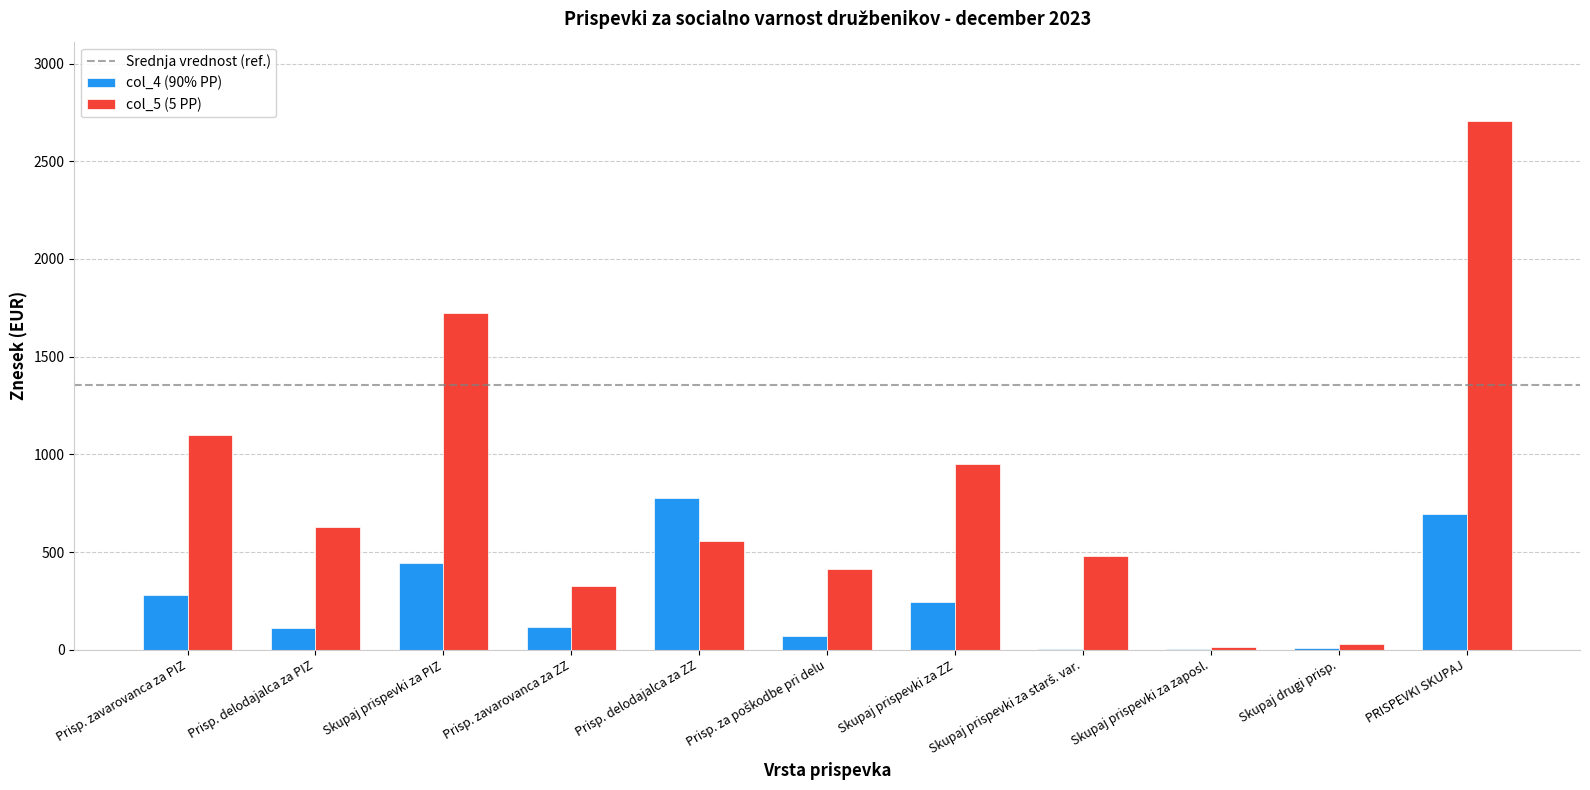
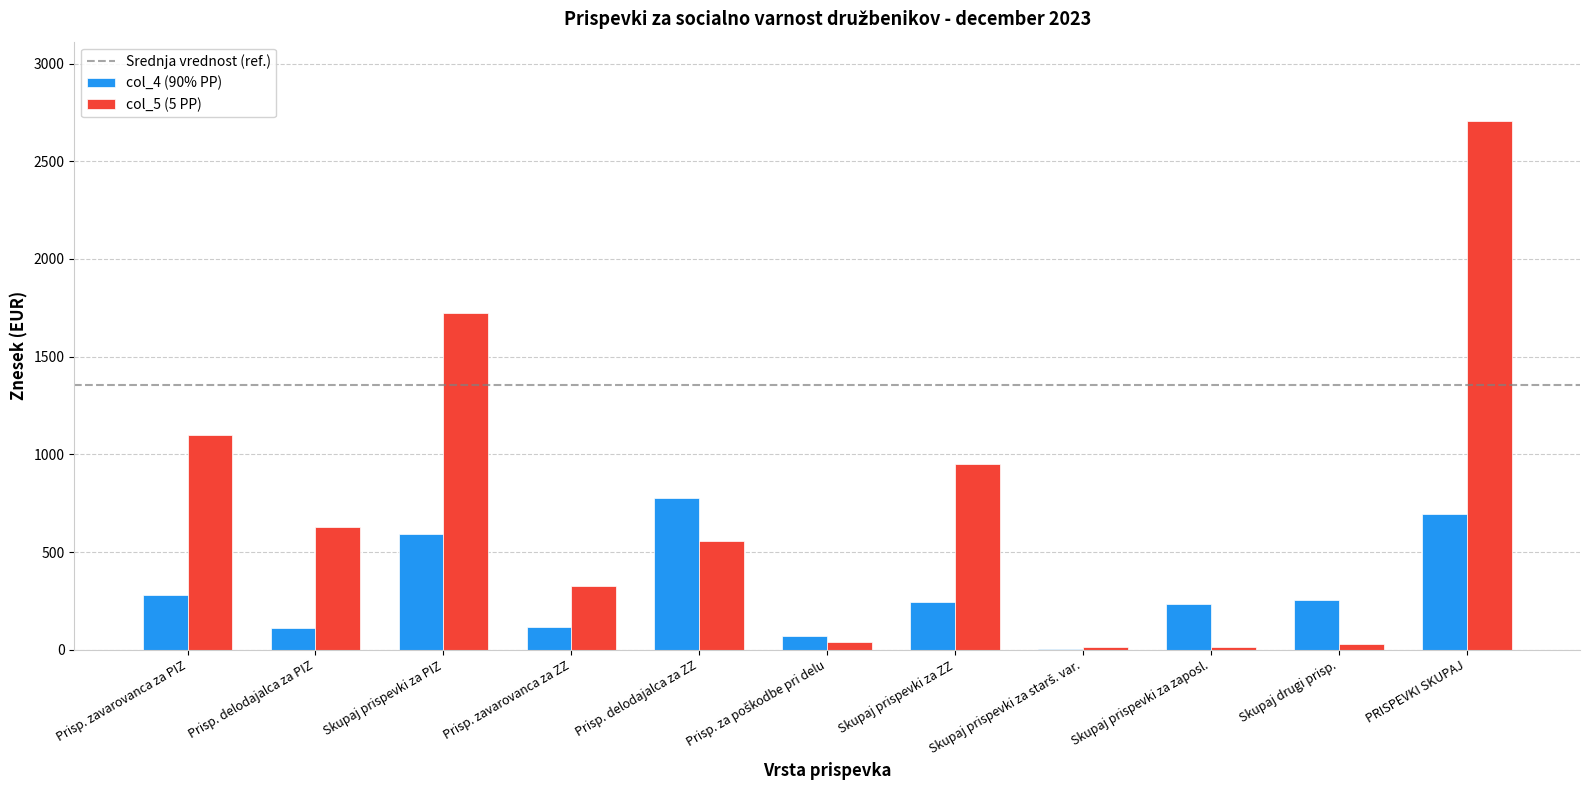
col_4 (90% PP), Skupaj prispevki za PIZ: 440 -> 590
col_5 (5 PP), Prisp. za poškodbe pri delu: 410 -> 40
col_5 (5 PP), Skupaj prispevki za starš. var.: 480 -> 10
col_4 (90% PP), Skupaj prispevki za zaposl.: 0 -> 230
col_4 (90% PP), Skupaj drugi prisp.: 10 -> 260
